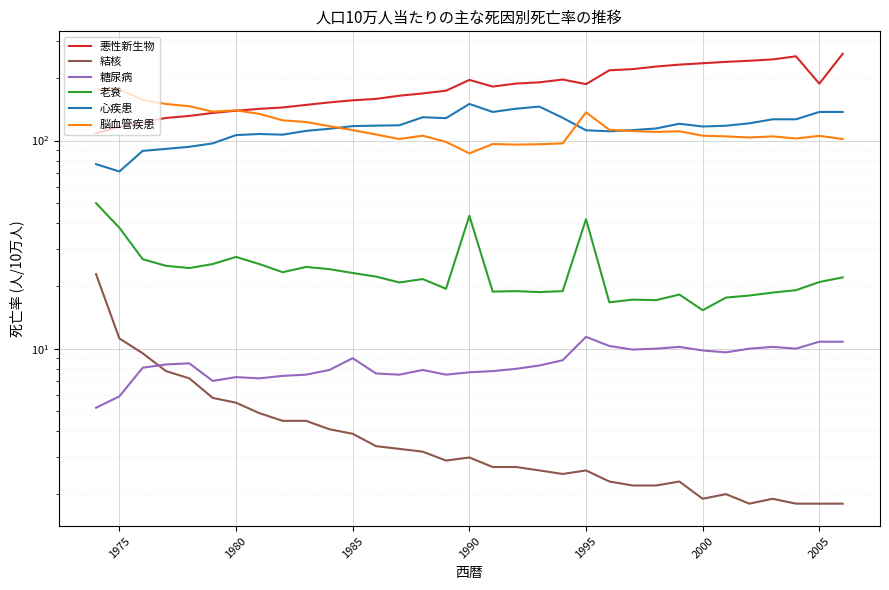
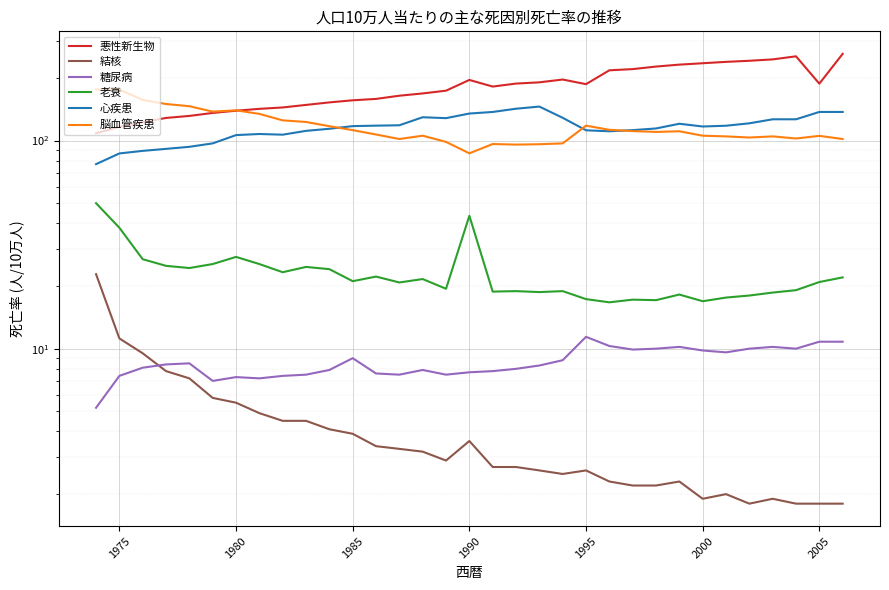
糖尿病, 1975: 5.9 -> 7.4
心疾患, 1975: 71 -> 87
老衰, 1985: 23 -> 21
結核, 1990: 3.0 -> 3.6
心疾患, 1990: 150 -> 130
老衰, 1995: 42 -> 17
脳血管疾患, 1995: 140 -> 120
老衰, 2000: 15 -> 17
